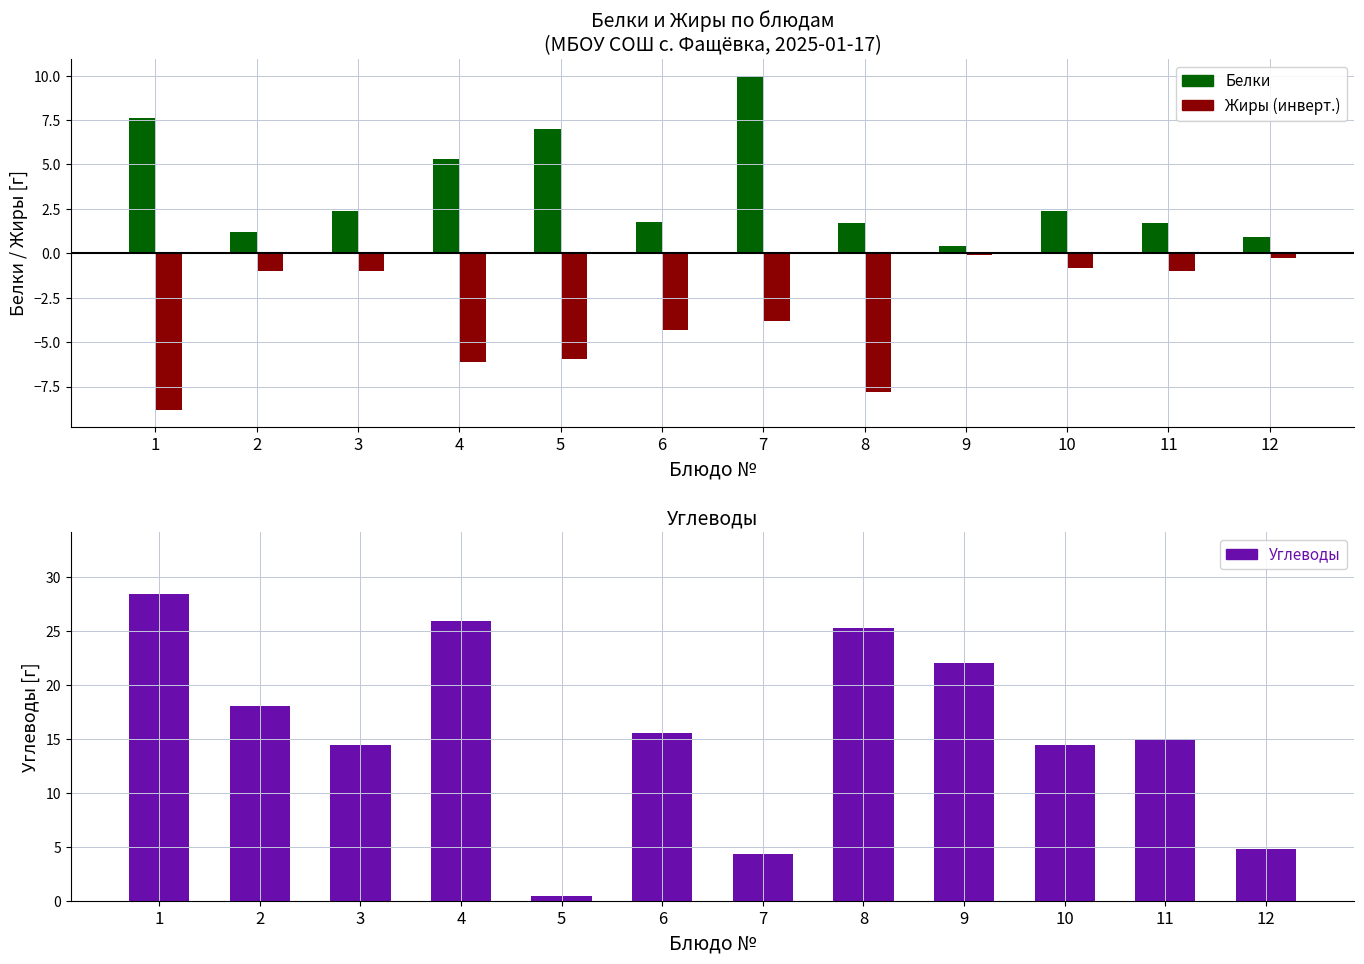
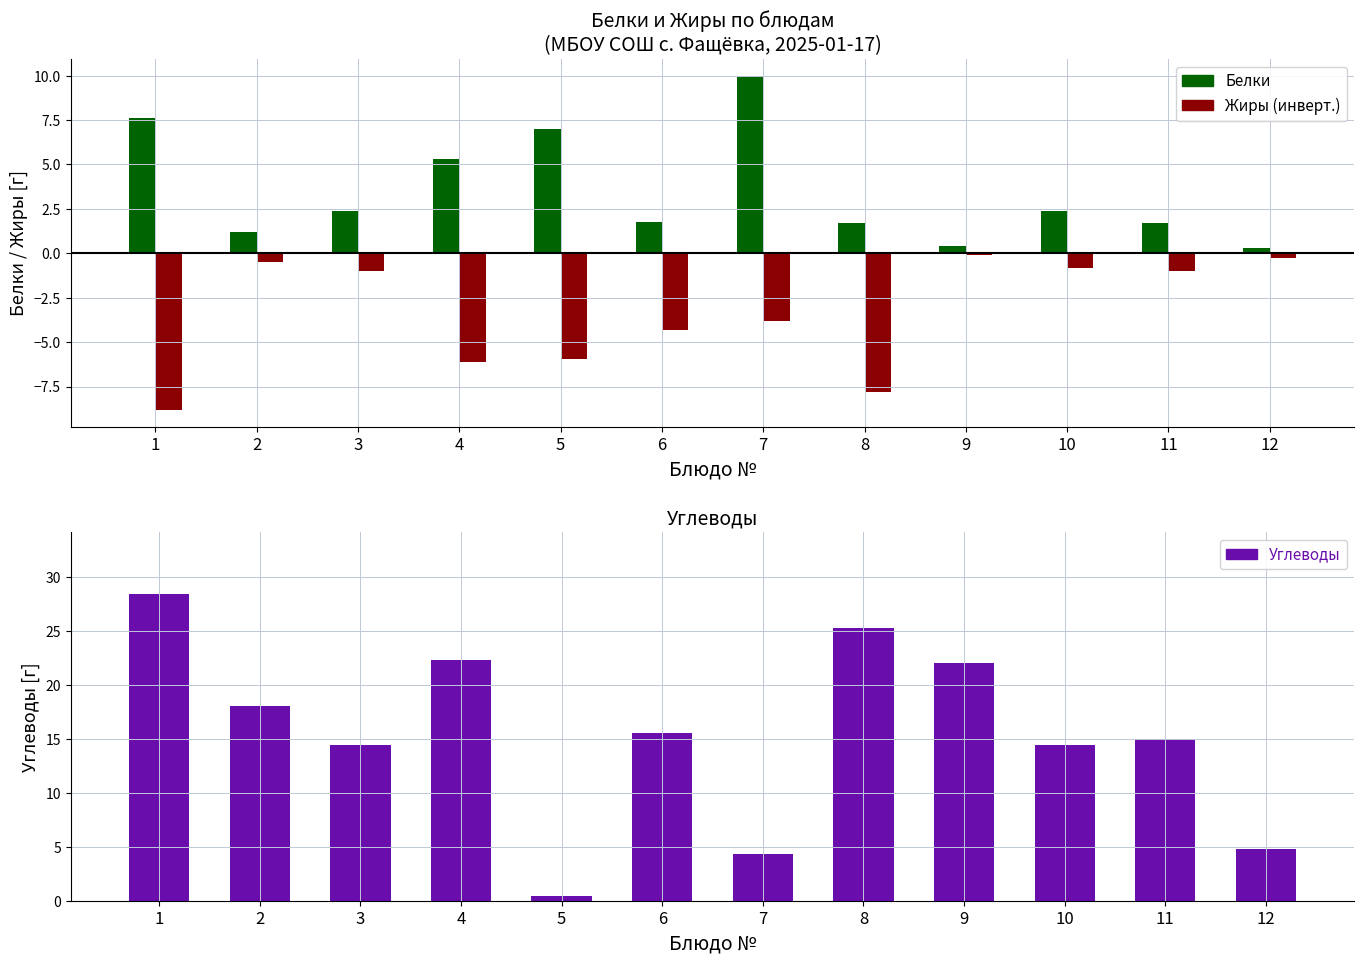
Белки и Жиры по блюдам (МБОУ СОШ с. Фащёвка, 2025-01-17), Жиры (инверт.), 2: -1.0 -> -0.5
Белки и Жиры по блюдам (МБОУ СОШ с. Фащёвка, 2025-01-17), Белки, 12: 0.9 -> 0.3
Углеводы, 4: 25.9 -> 22.3
